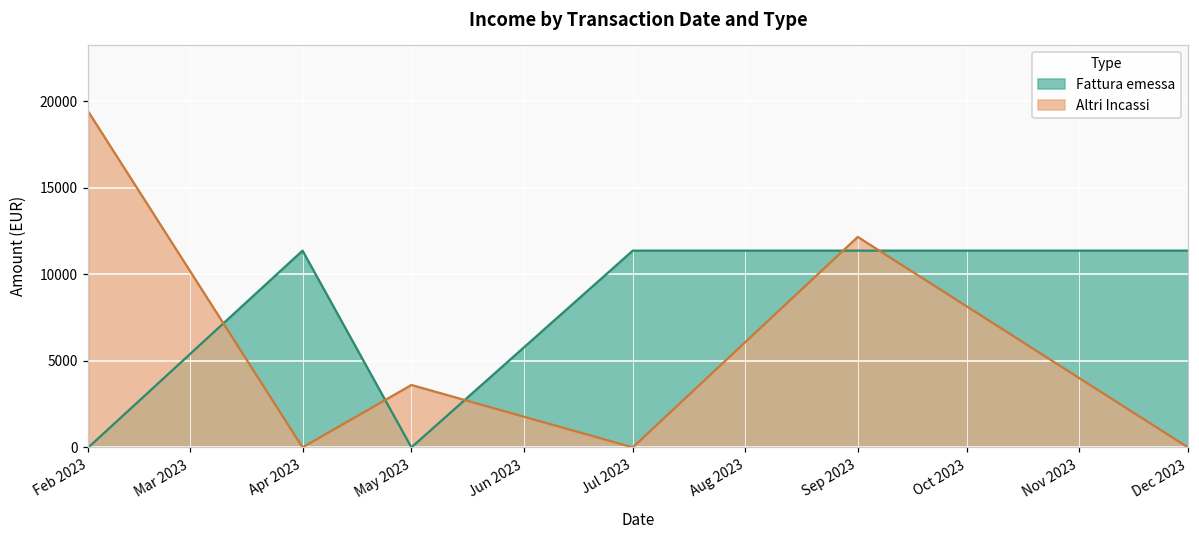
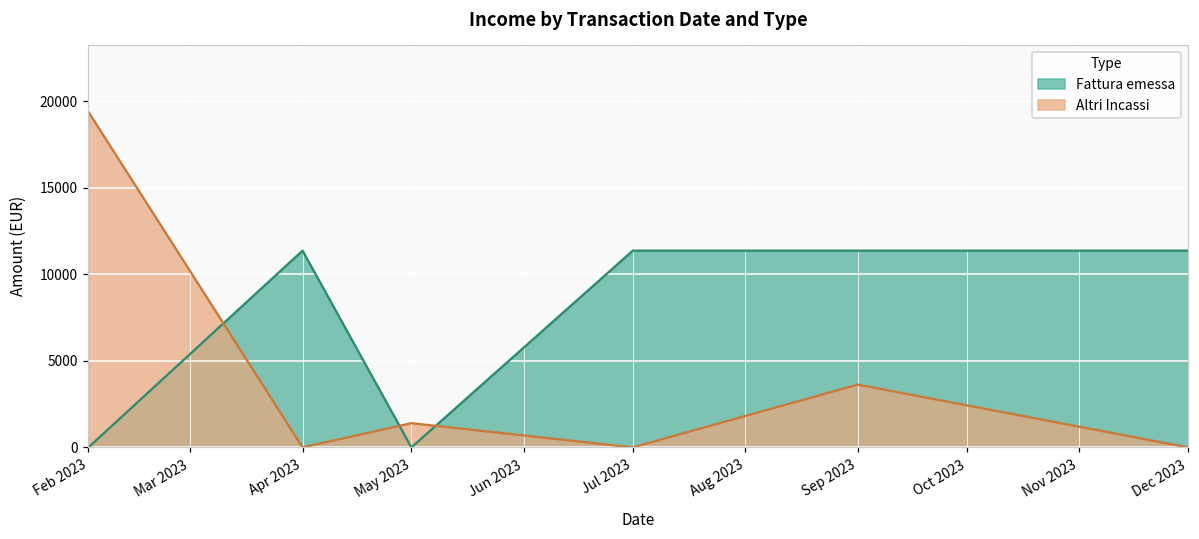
Altri Incassi, May 2023: 3600 -> 1400
Altri Incassi, Sep 2023: 12200 -> 3600
